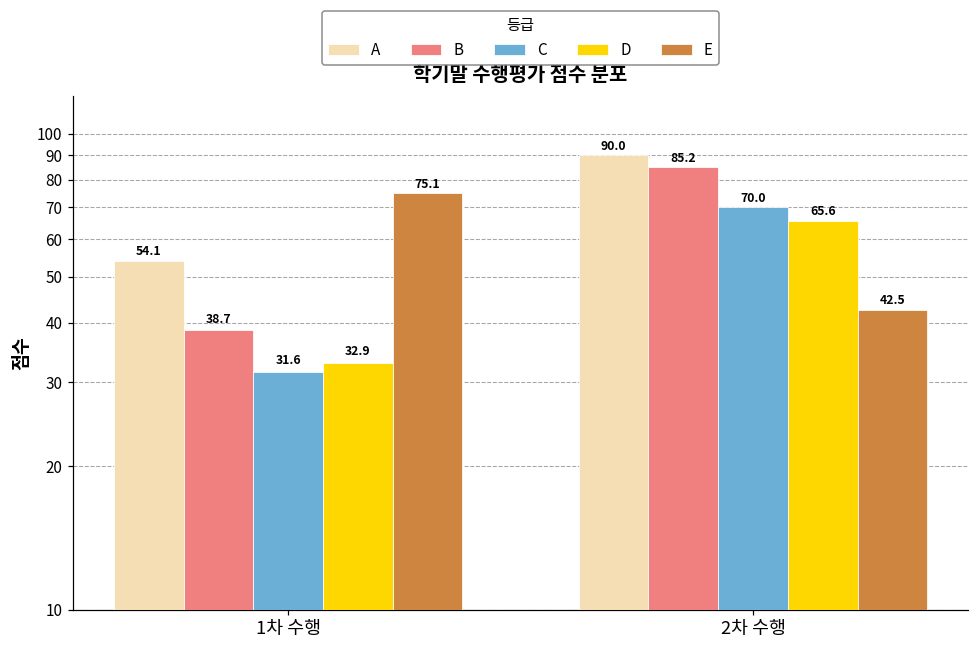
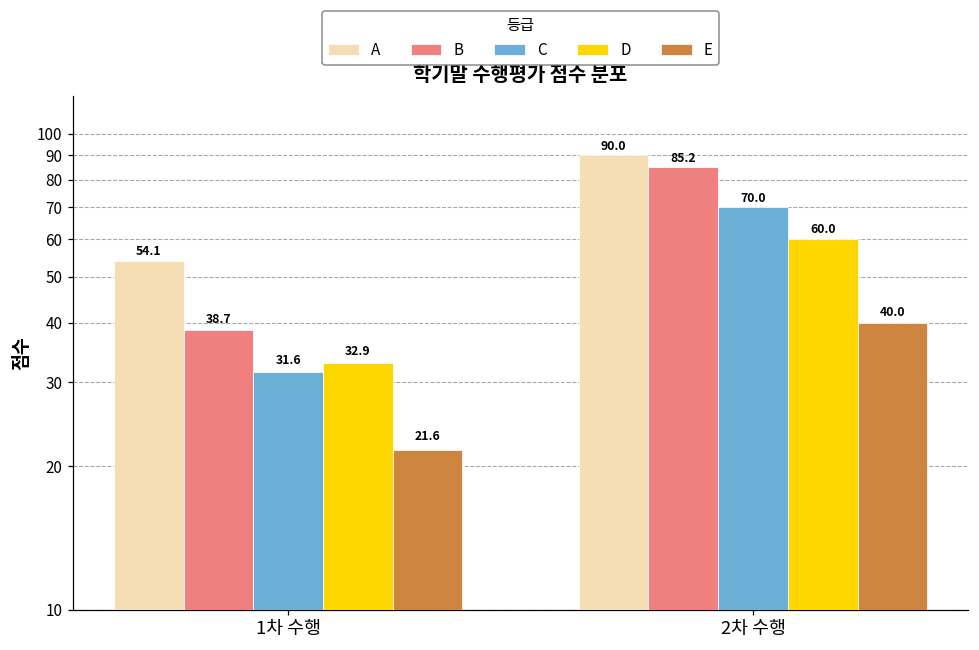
E, 1차 수행: 75.1 -> 21.6
D, 2차 수행: 65.6 -> 60.0
E, 2차 수행: 42.5 -> 40.0
